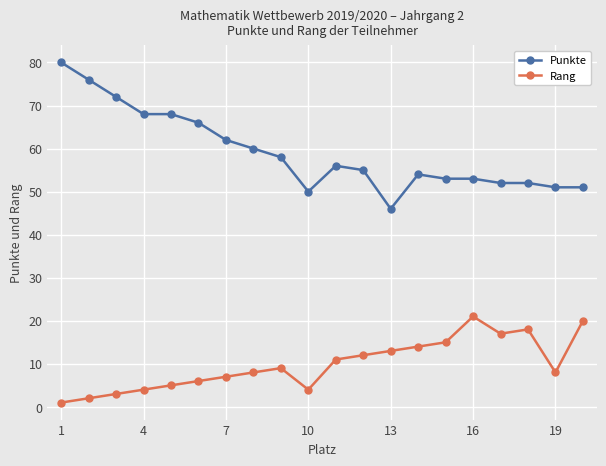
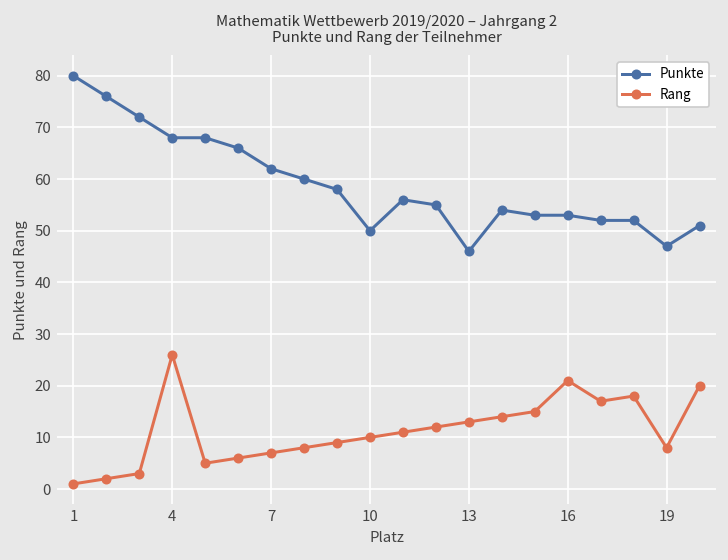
Rang, 4: 4 -> 26
Rang, 10: 4 -> 10
Punkte, 19: 51 -> 47
